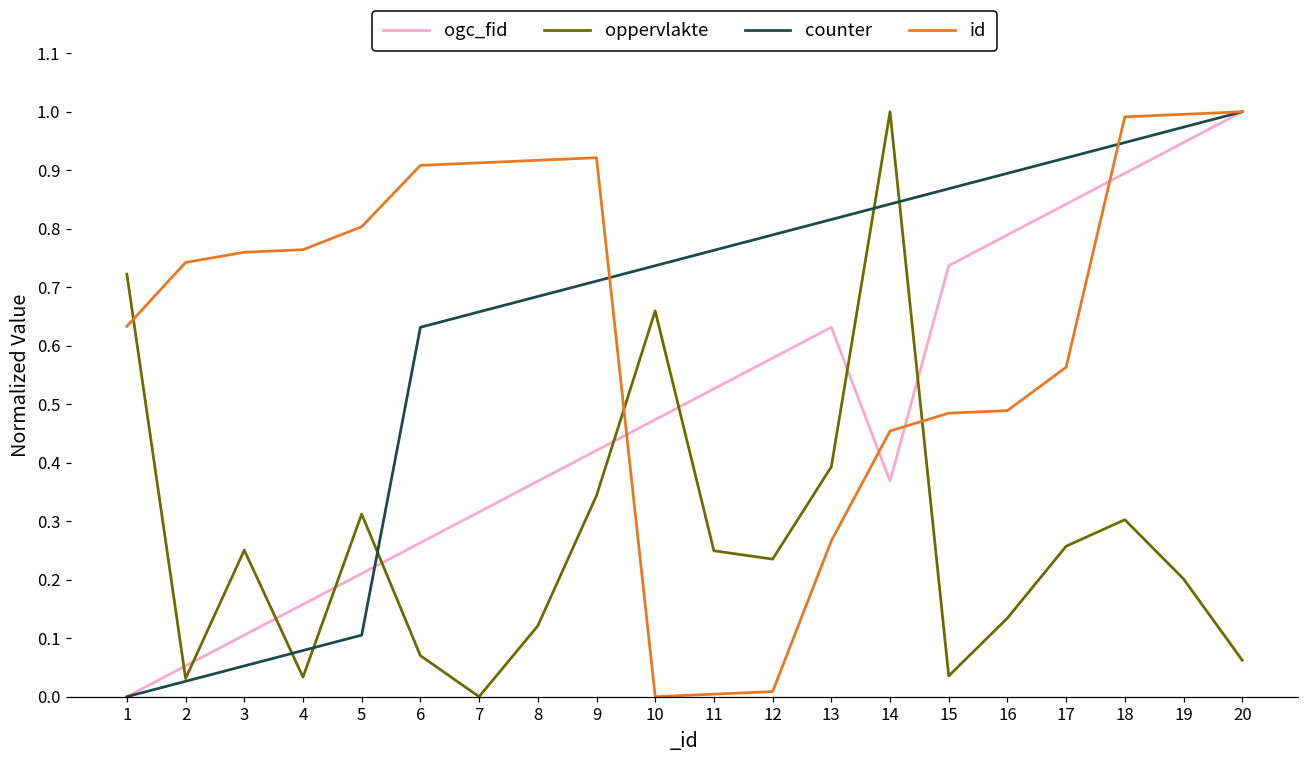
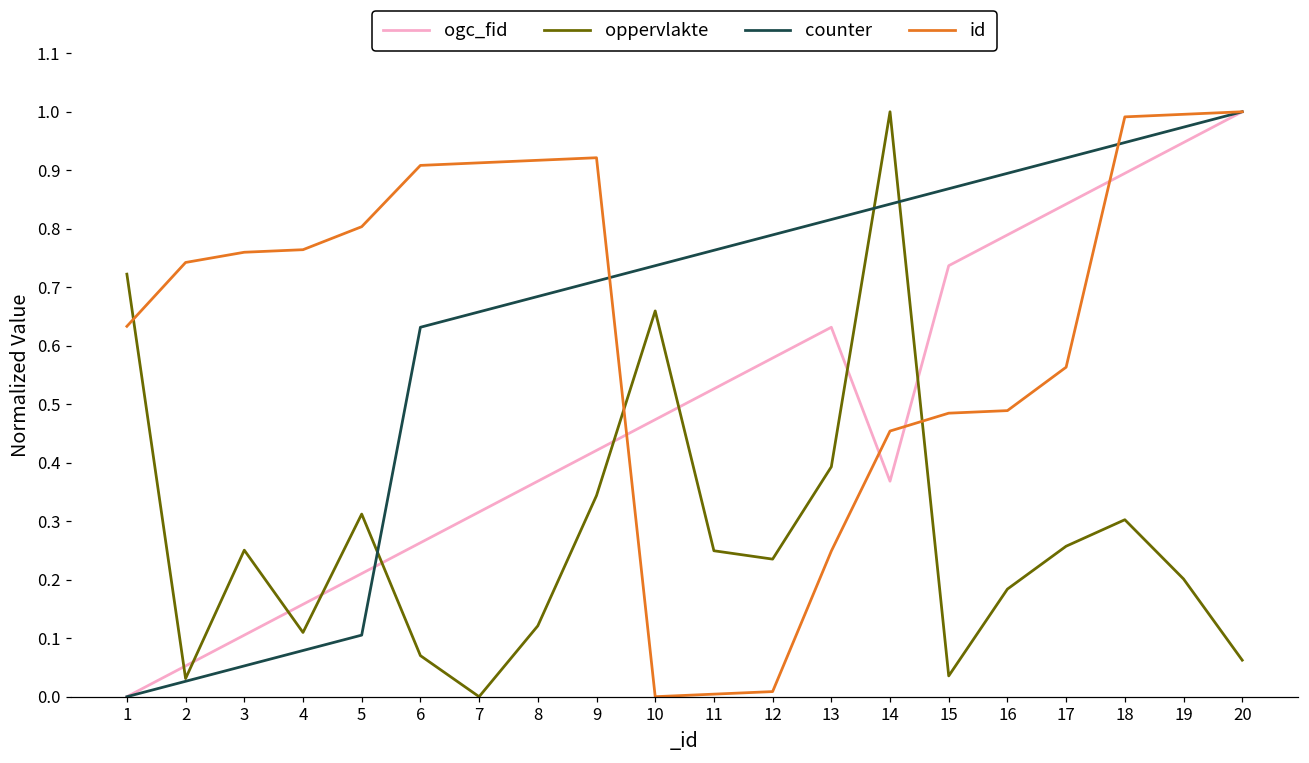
oppervlakte, 4: 0.03 -> 0.11
id, 13: 0.27 -> 0.25
oppervlakte, 16: 0.13 -> 0.18
